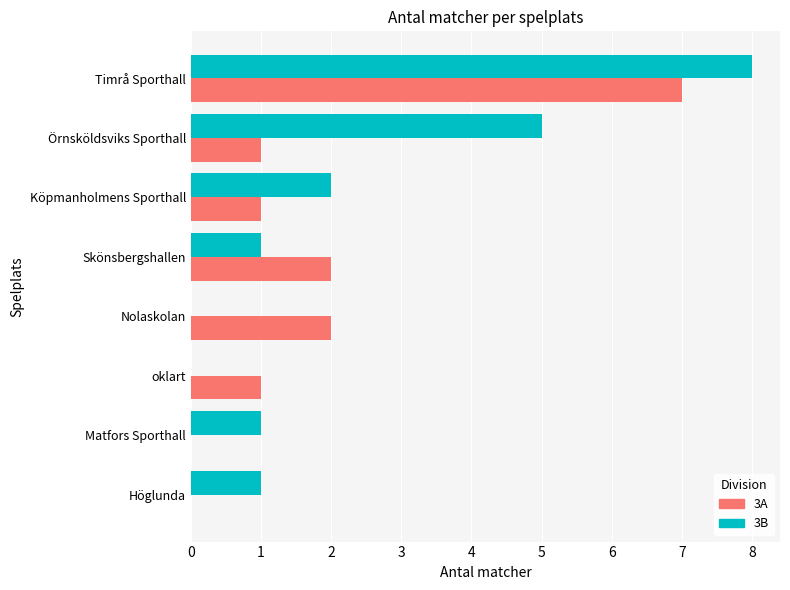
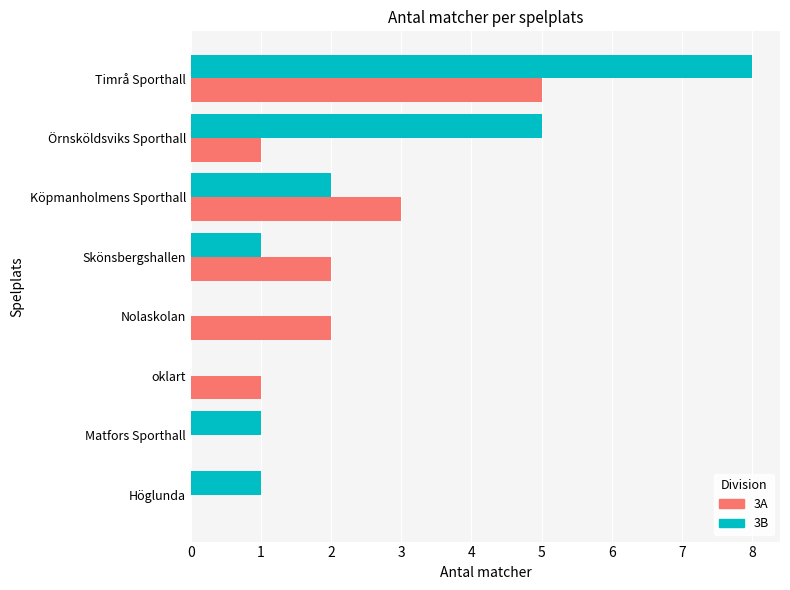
3A, Timrå Sporthall: 7 -> 5
3A, Köpmanholmens Sporthall: 1 -> 3
